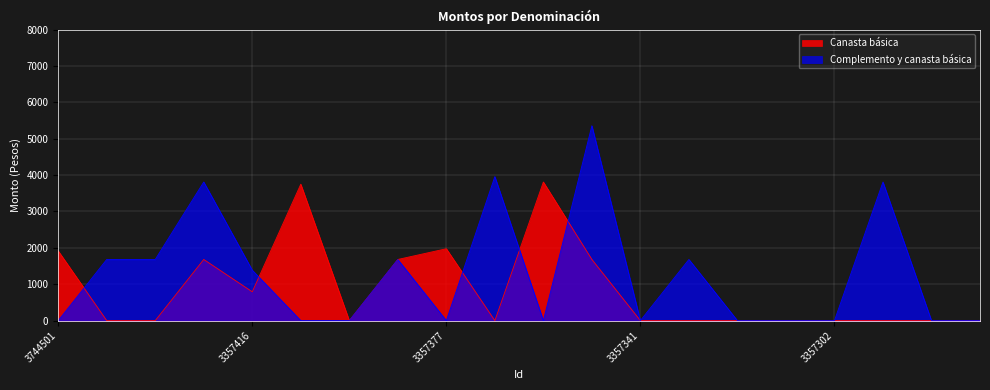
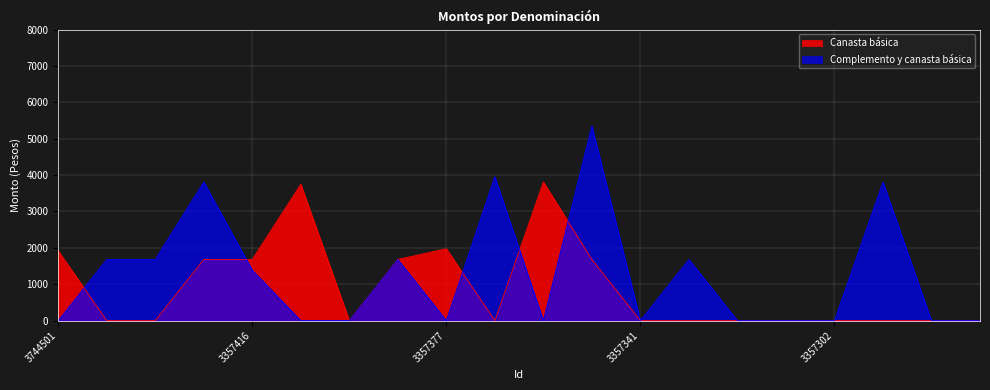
Canasta básica, 3357416: 800 -> 1700
